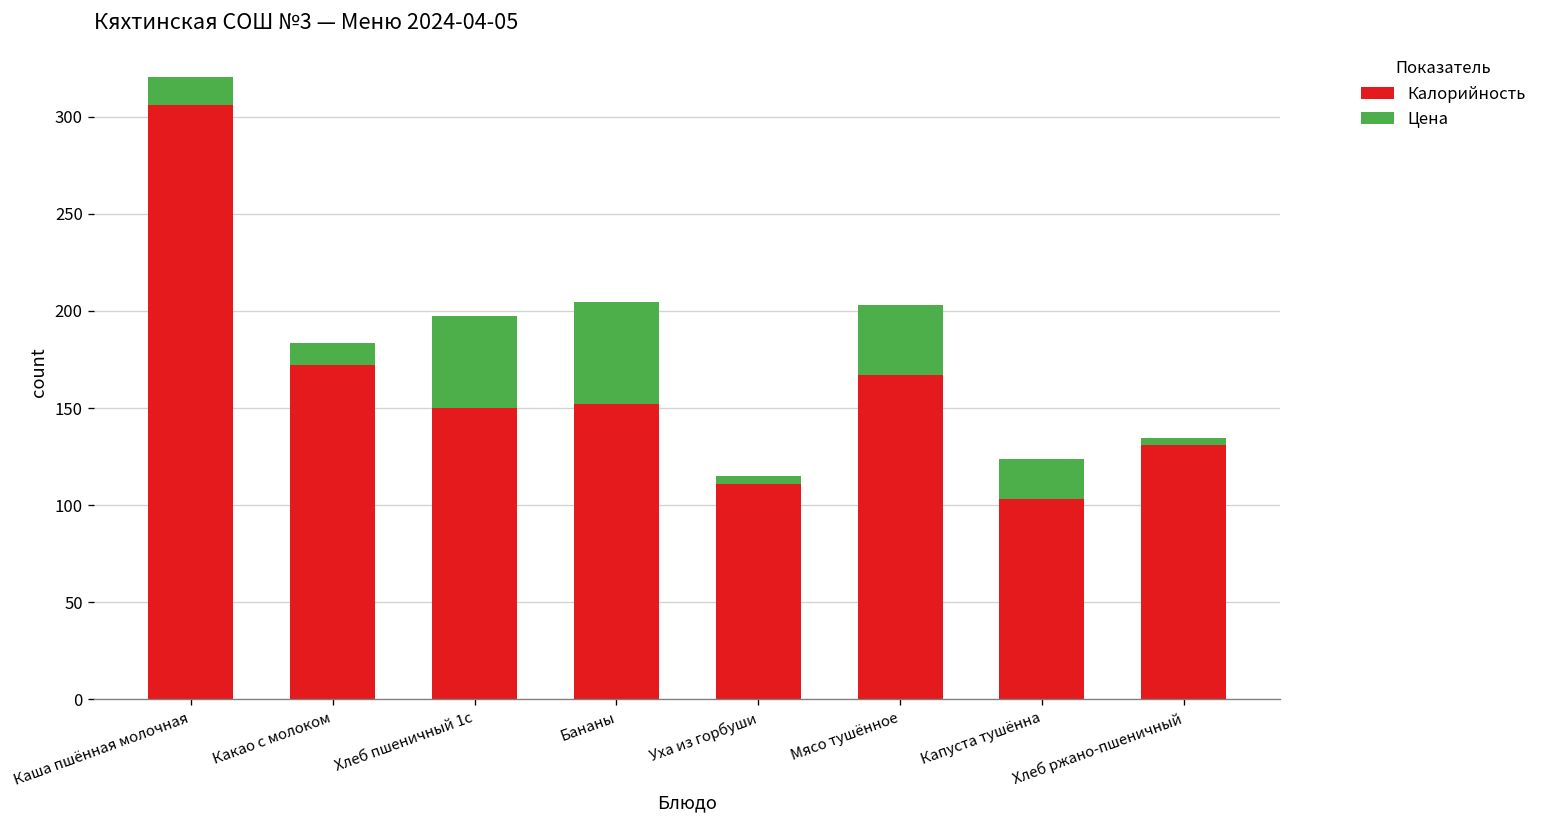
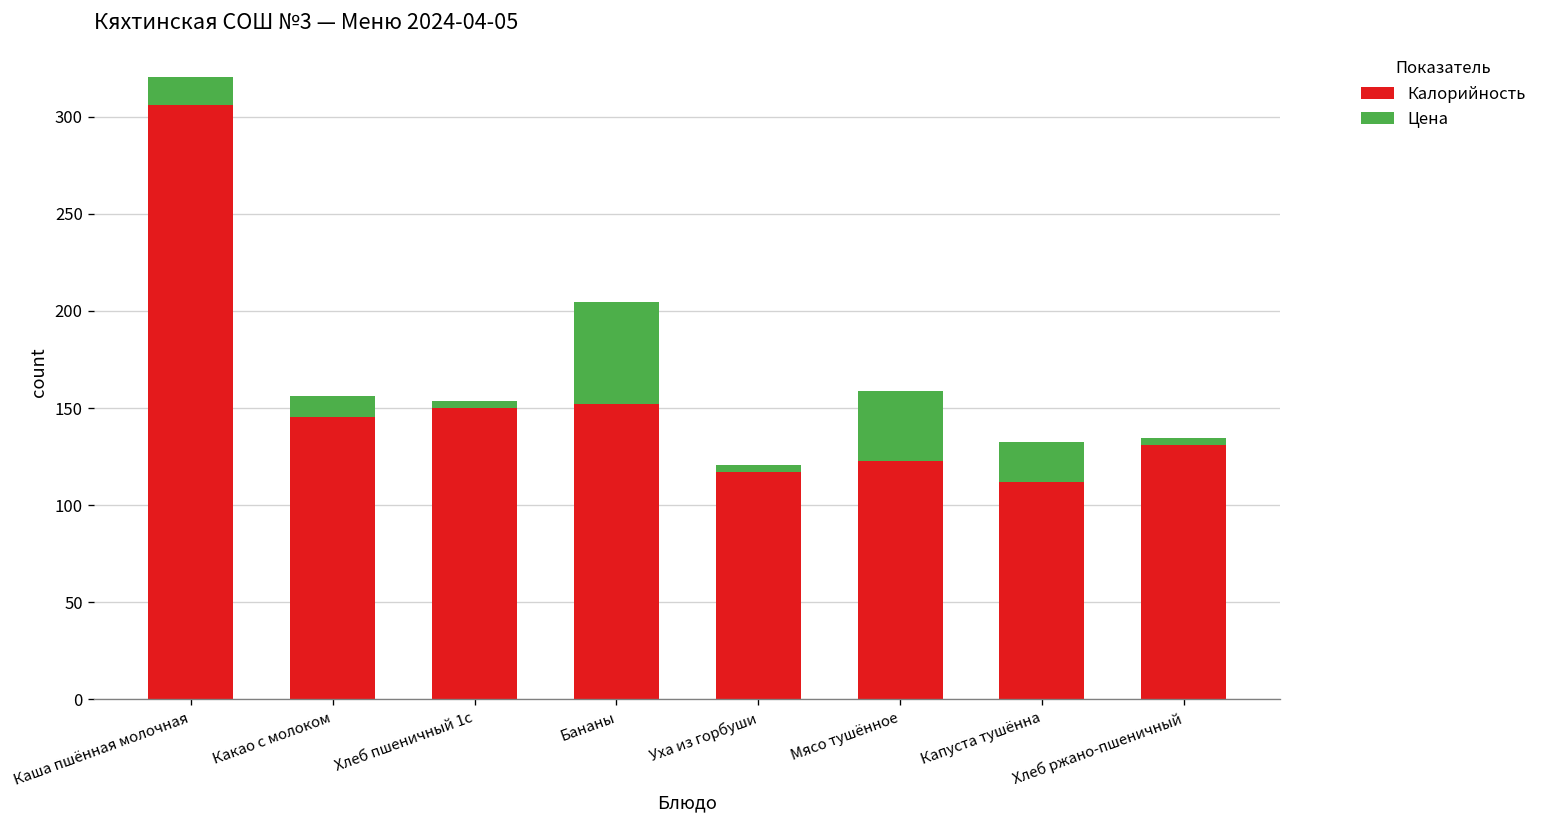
Калорийность, Какао с молоком: 172 -> 145
Цена, Хлеб пшеничный 1с: 47 -> 3
Калорийность, Уха из горбуши: 111 -> 117
Калорийность, Мясо тушённое: 167 -> 123
Калорийность, Капуста тушённа: 103 -> 112
